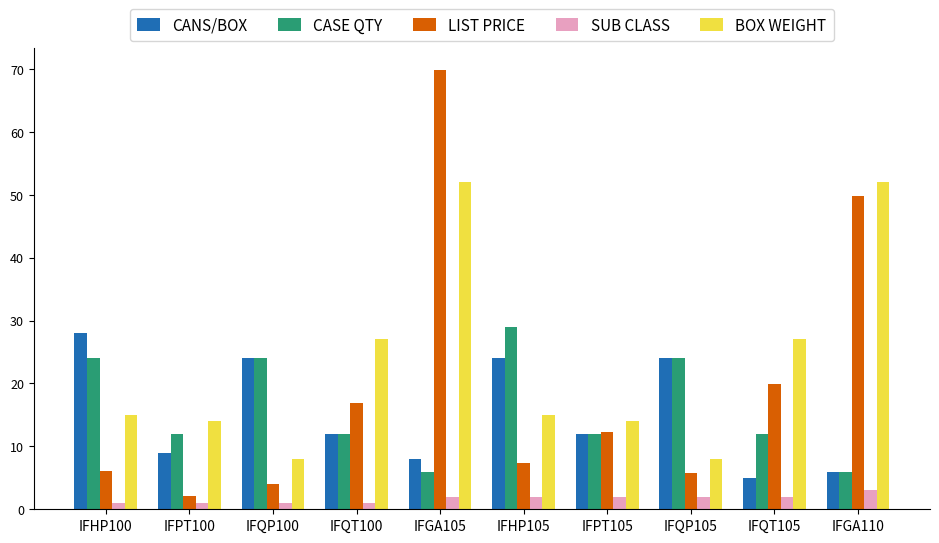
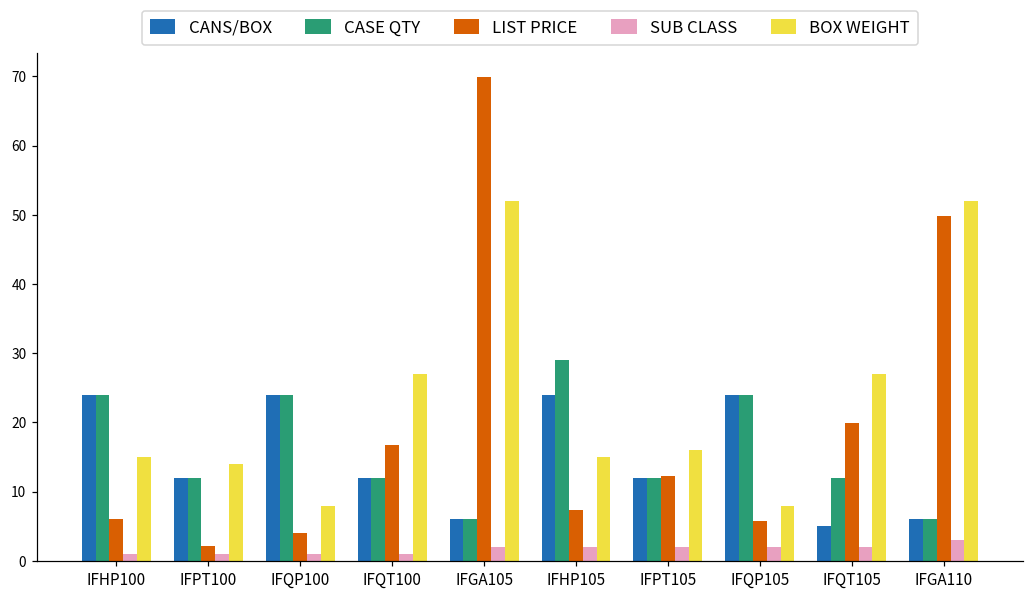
CANS/BOX, IFHP100: 28 -> 24
CANS/BOX, IFPT100: 9 -> 12
CANS/BOX, IFGA105: 8 -> 6
BOX WEIGHT, IFPT105: 14 -> 16
